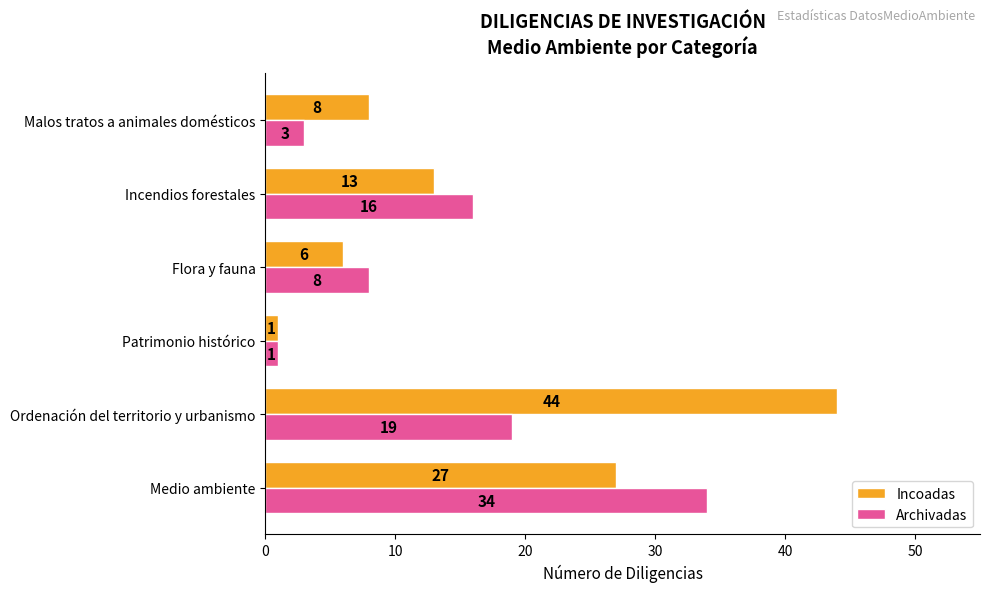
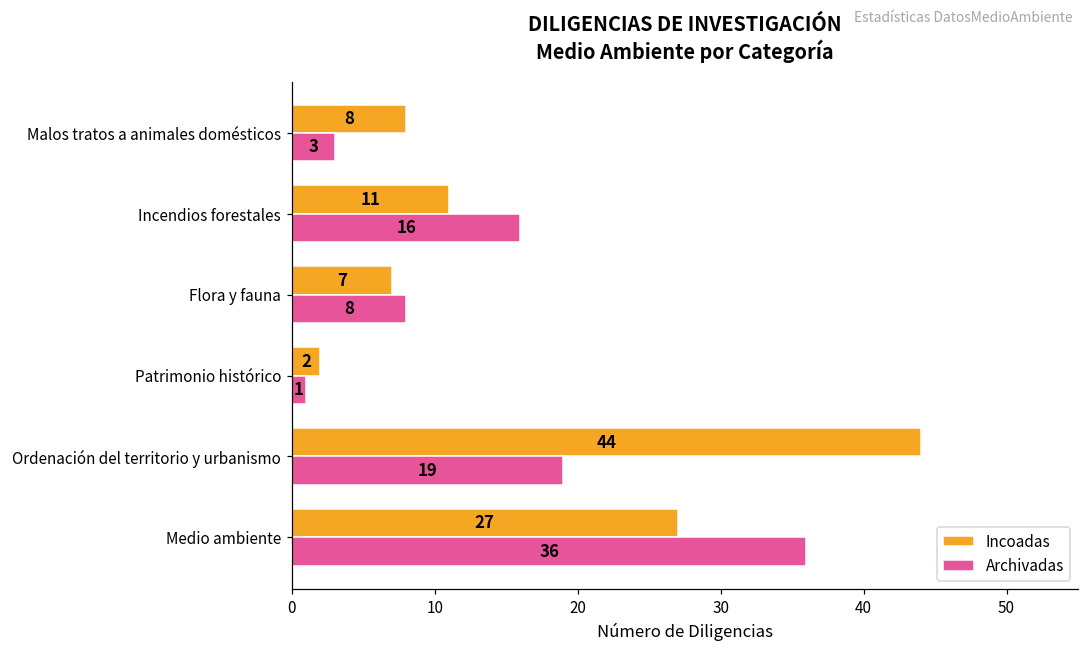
Incoadas, Incendios forestales: 13 -> 11
Incoadas, Flora y fauna: 6 -> 7
Incoadas, Patrimonio histórico: 1 -> 2
Archivadas, Medio ambiente: 34 -> 36
